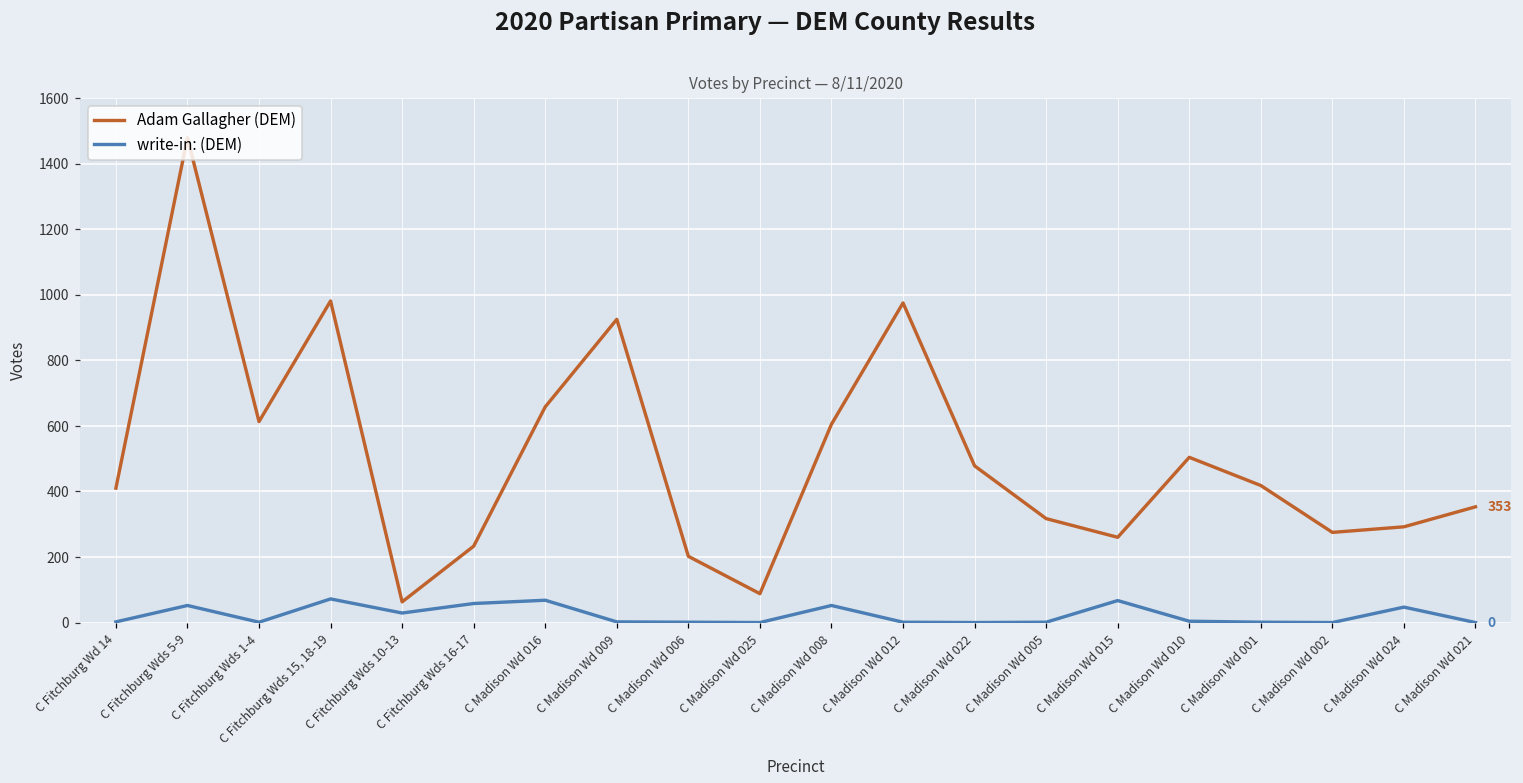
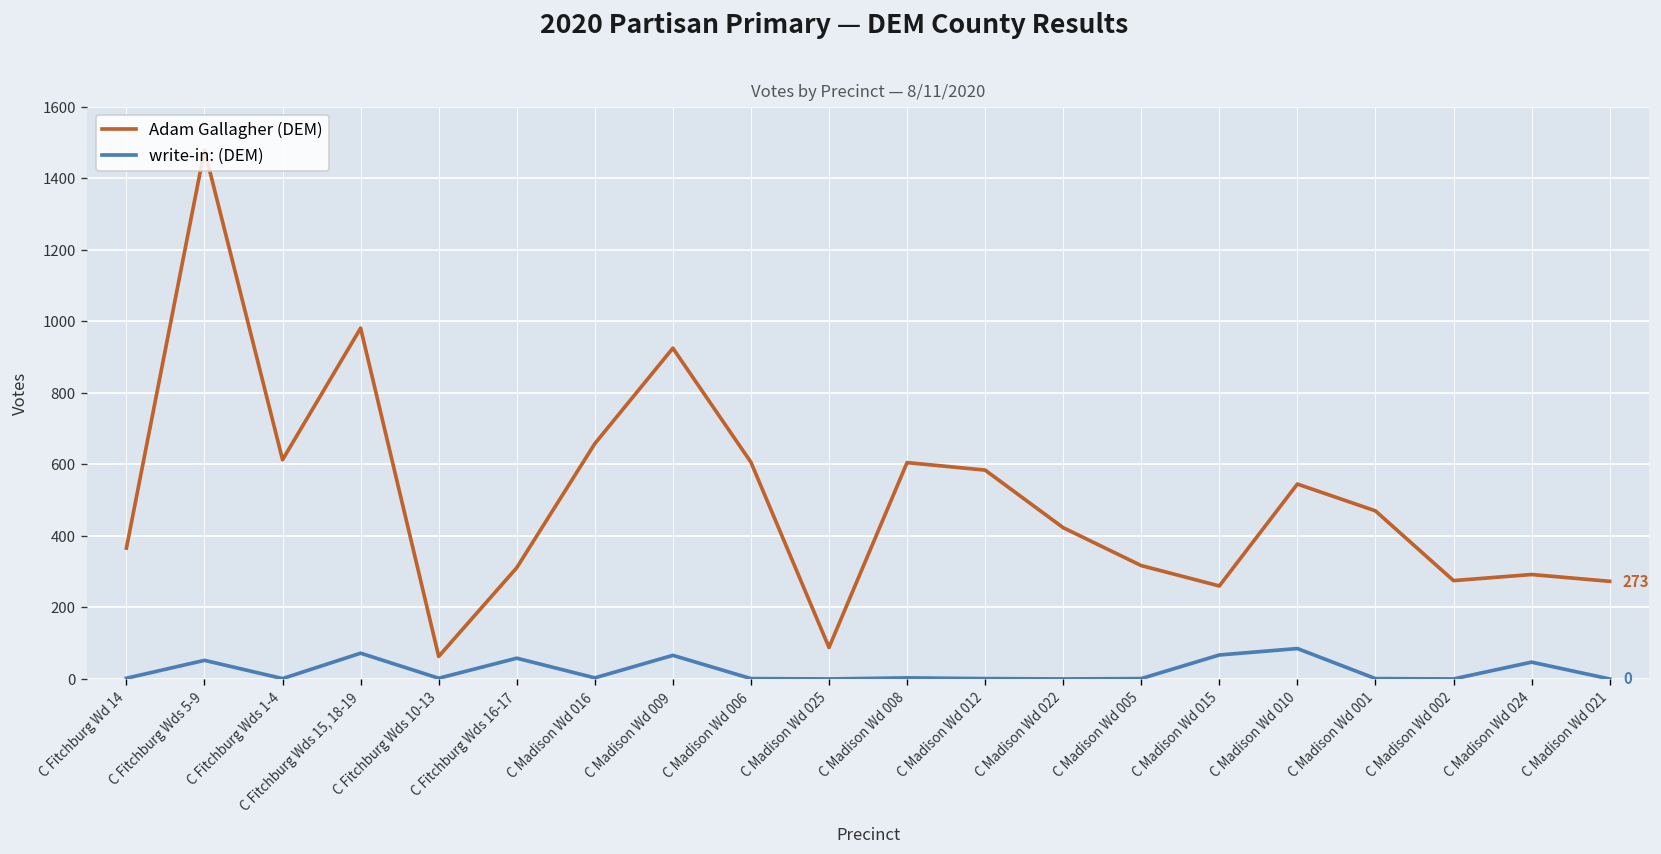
Adam Gallagher (DEM), C Fitchburg Wd 14: 410 -> 370
write-in: (DEM), C Fitchburg Wds 10-13: 30 -> 0
Adam Gallagher (DEM), C Fitchburg Wds 16-17: 230 -> 310
write-in: (DEM), C Madison Wd 016: 70 -> 0
write-in: (DEM), C Madison Wd 009: 0 -> 70
Adam Gallagher (DEM), C Madison Wd 006: 200 -> 610
write-in: (DEM), C Madison Wd 008: 50 -> 0
Adam Gallagher (DEM), C Madison Wd 012: 980 -> 580
Adam Gallagher (DEM), C Madison Wd 022: 480 -> 420
Adam Gallagher (DEM), C Madison Wd 010: 500 -> 550
write-in: (DEM), C Madison Wd 010: 0 -> 90
Adam Gallagher (DEM), C Madison Wd 001: 420 -> 470
Adam Gallagher (DEM), C Madison Wd 021: 353 -> 273
